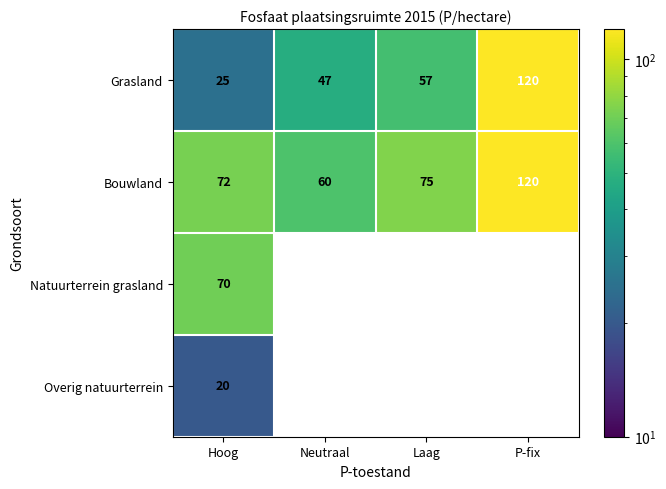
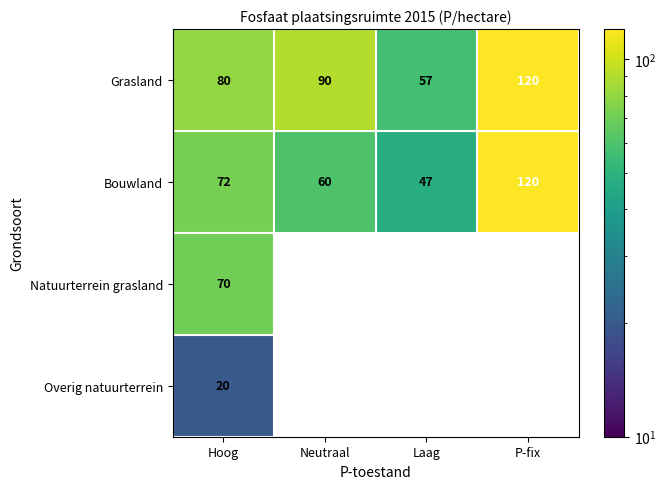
Grasland, Hoog: 25 -> 80
Grasland, Neutraal: 47 -> 90
Bouwland, Laag: 75 -> 47
